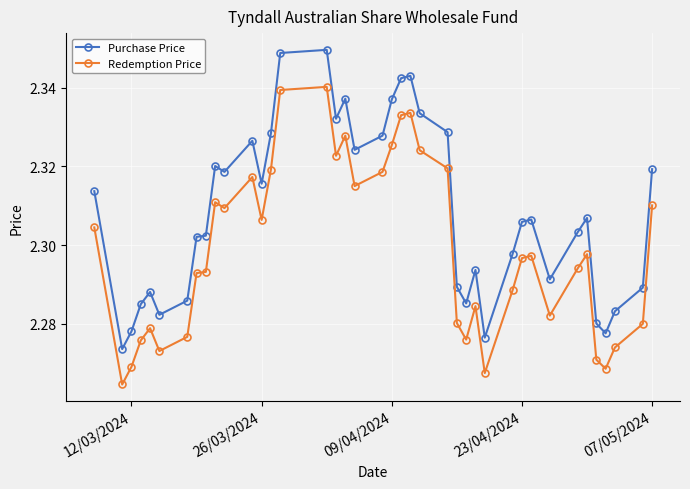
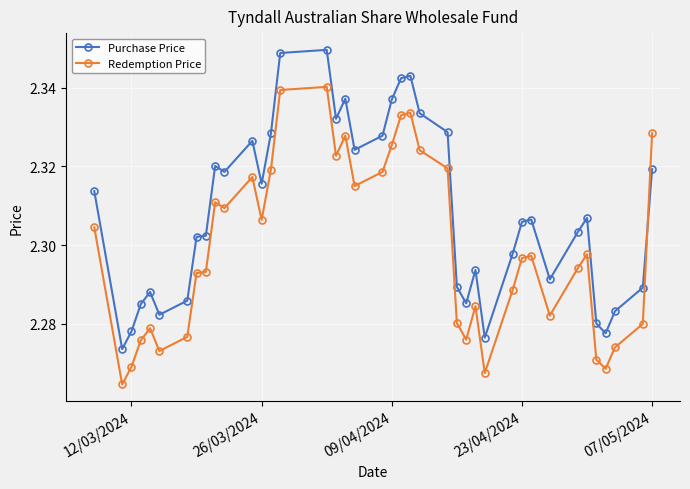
Redemption Price, 07/05/2024: 2.310 -> 2.328
